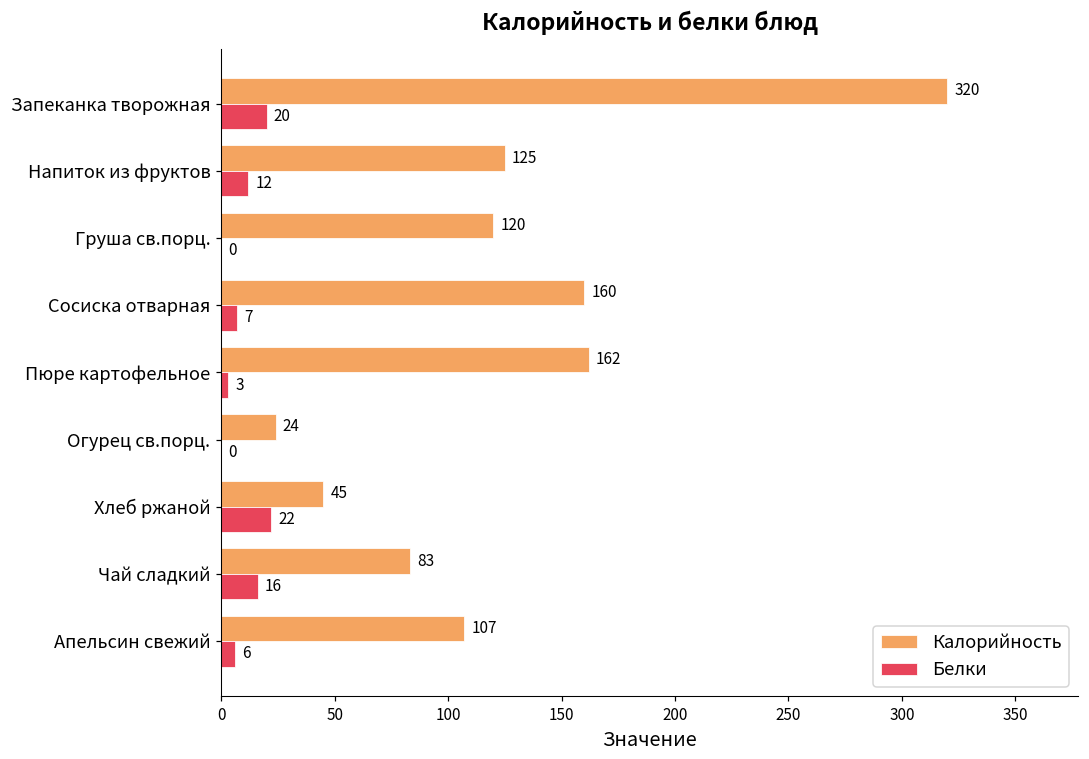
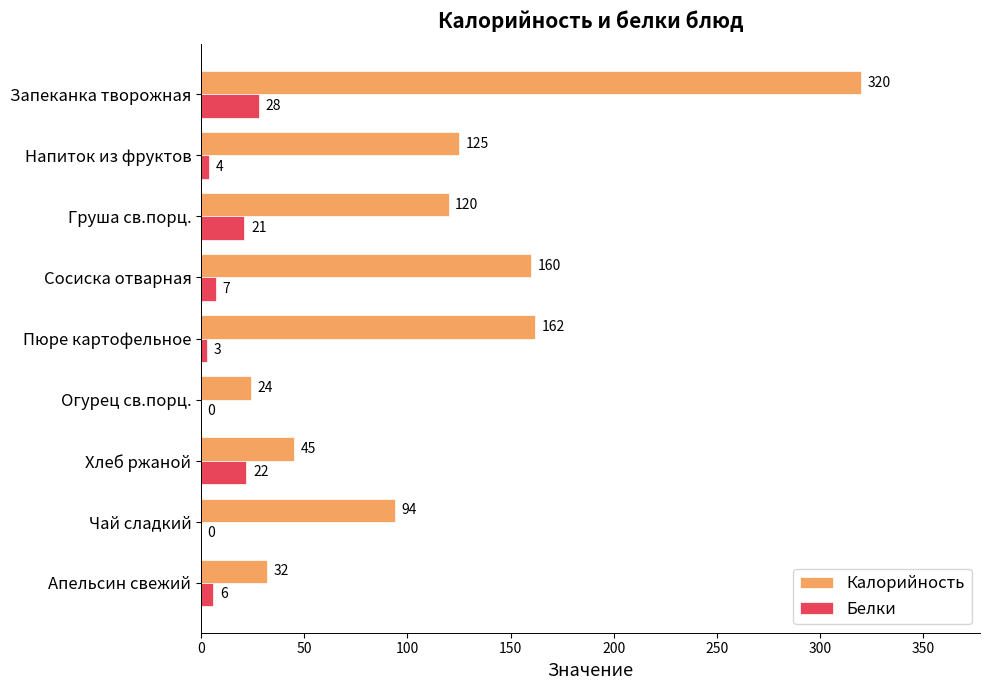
Белки, Запеканка творожная: 20 -> 28
Белки, Напиток из фруктов: 12 -> 4
Белки, Груша св.порц.: 0 -> 21
Калорийность, Чай сладкий: 83 -> 94
Белки, Чай сладкий: 16 -> 0
Калорийность, Апельсин свежий: 107 -> 32
